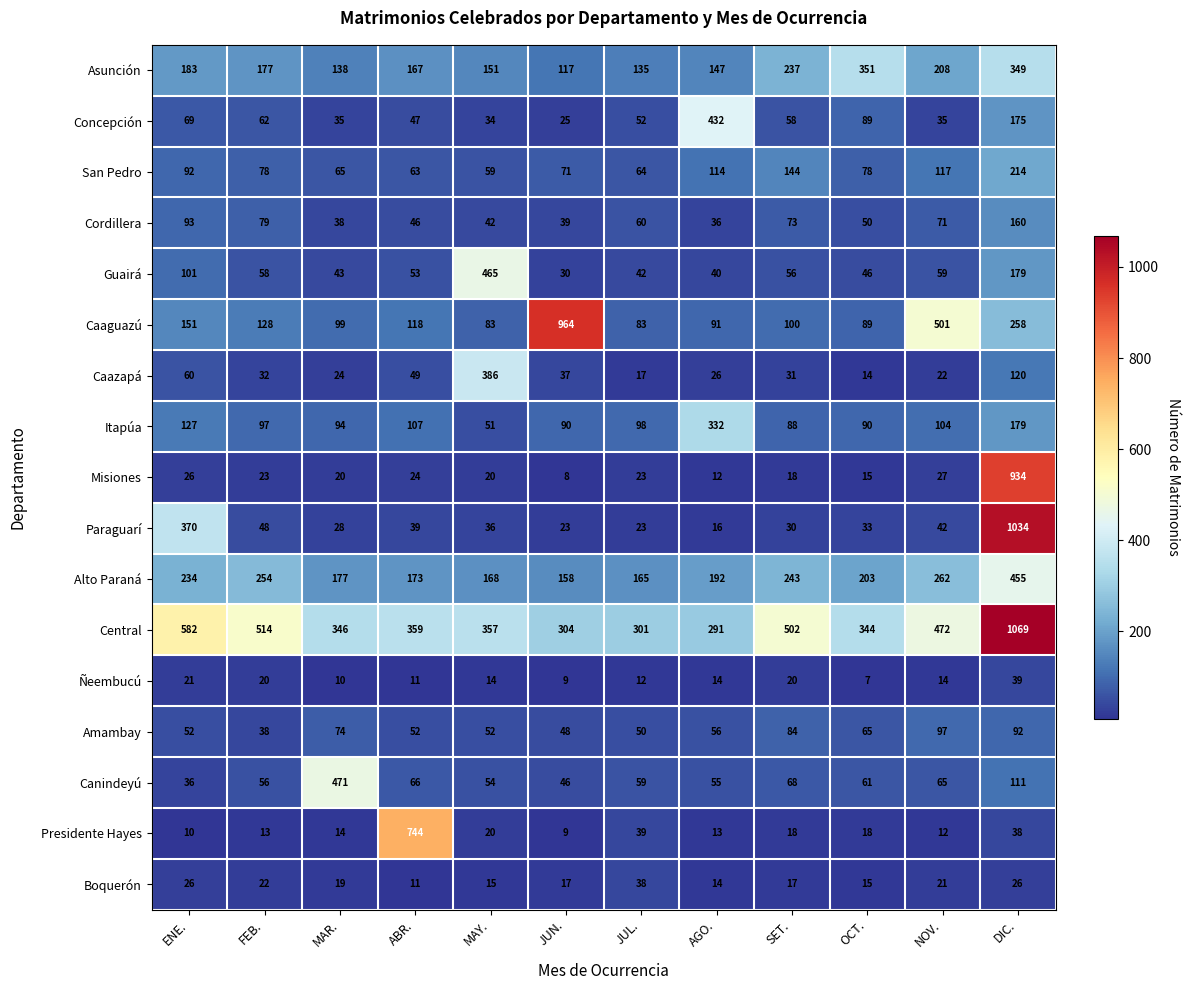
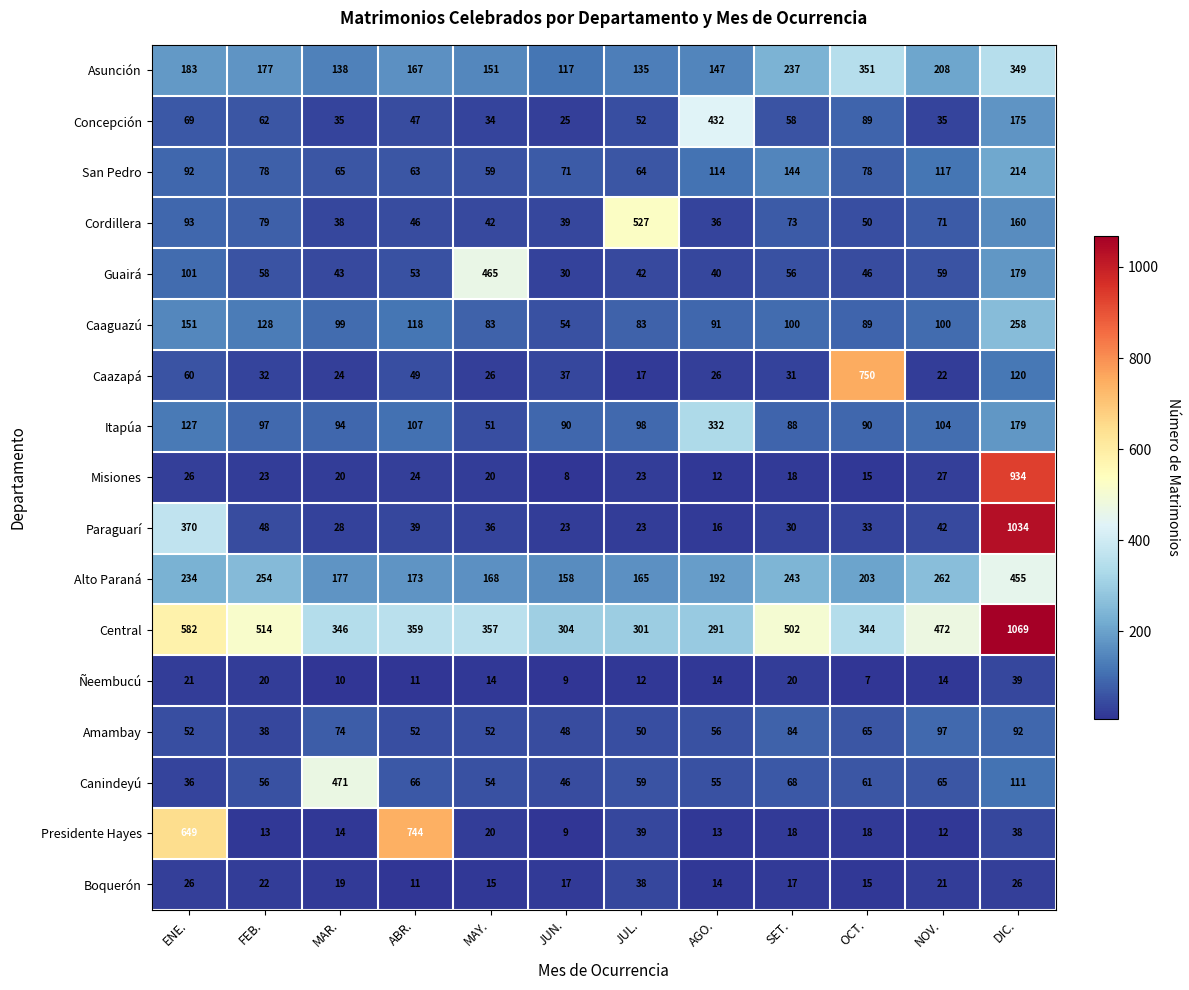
Cordillera, JUL.: 60 -> 527
Caaguazú, JUN.: 964 -> 54
Caaguazú, NOV.: 501 -> 100
Caazapá, MAY.: 386 -> 26
Caazapá, OCT.: 14 -> 750
Presidente Hayes, ENE.: 10 -> 649
